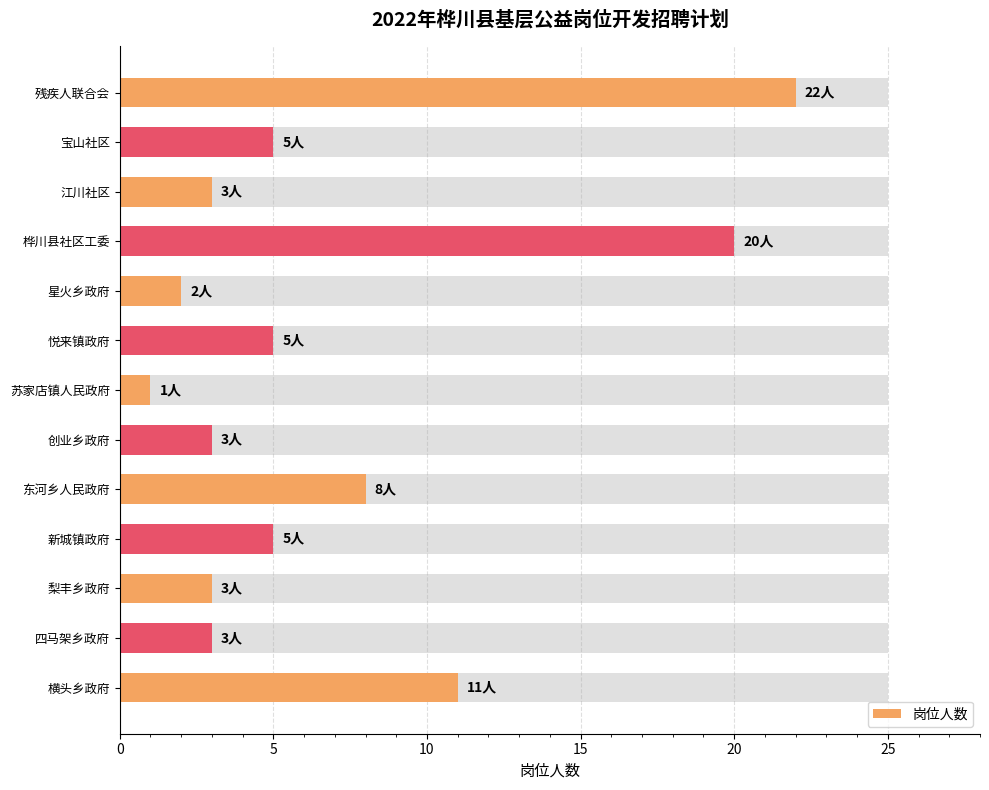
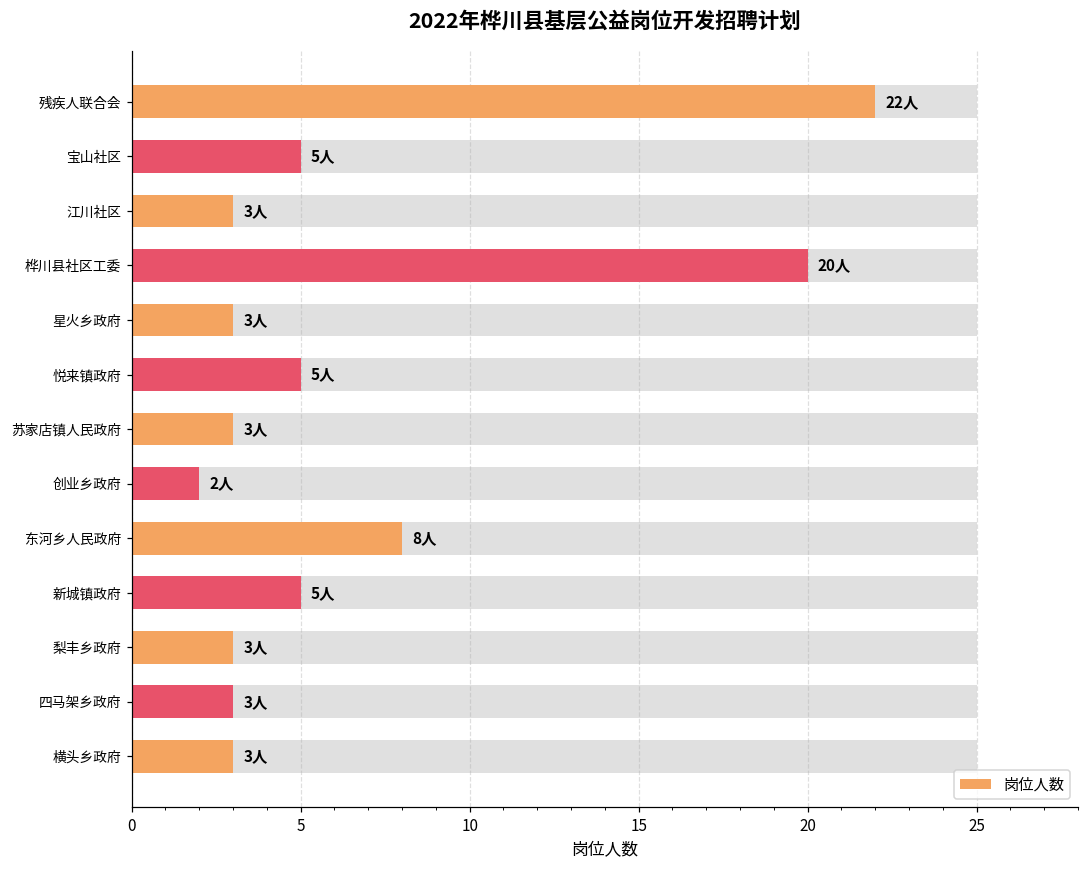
岗位人数, 星火乡政府: 2人 -> 3人
岗位人数, 苏家店镇人民政府: 1人 -> 3人
岗位人数, 创业乡政府: 3人 -> 2人
岗位人数, 横头乡政府: 11人 -> 3人
